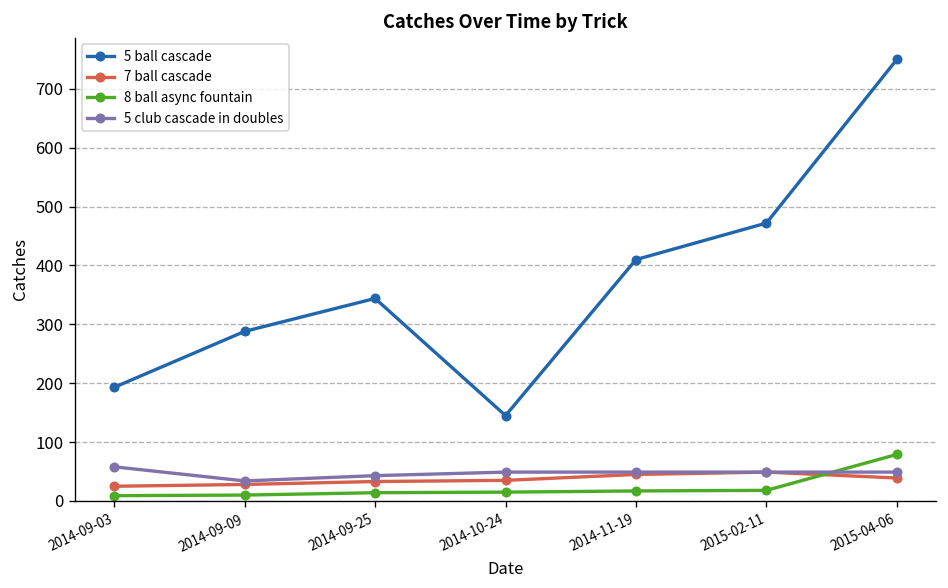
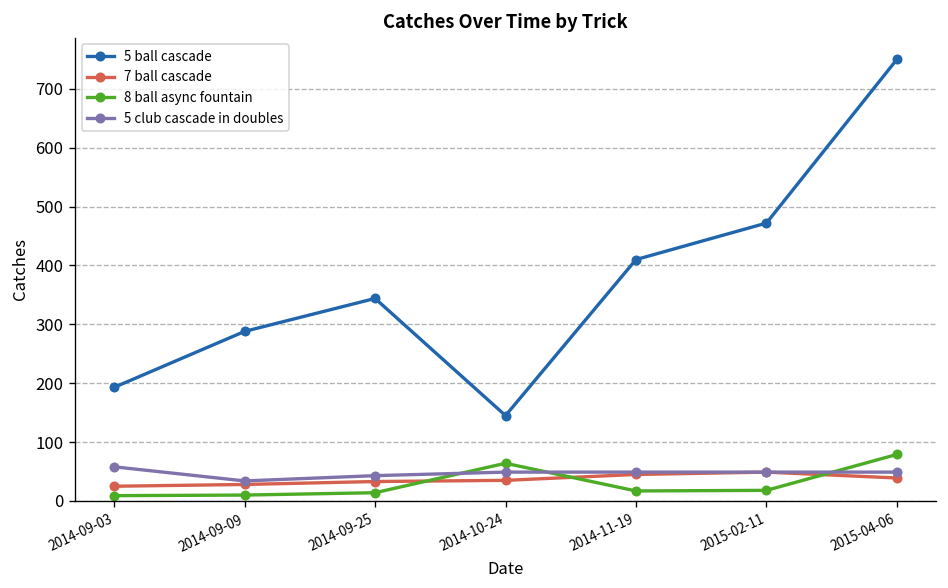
8 ball async fountain, 2014-10-24: 20 -> 60
